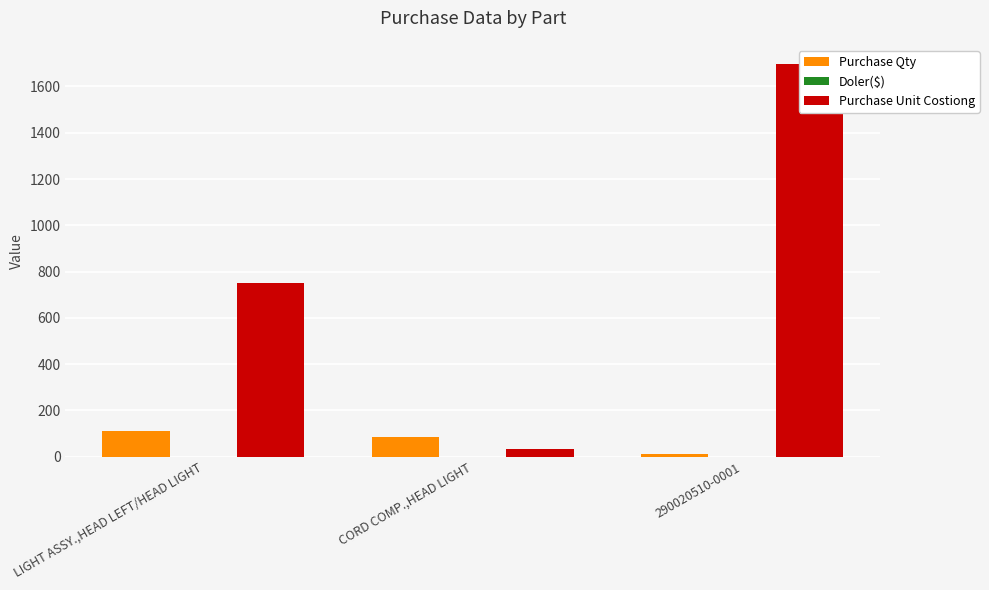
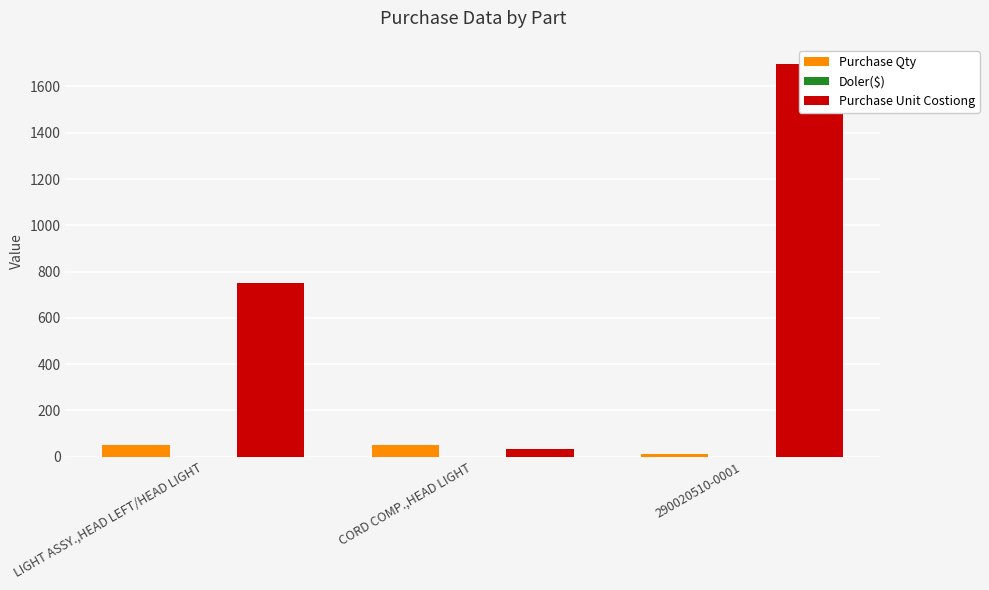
Purchase Qty, LIGHT ASSY.,HEAD LEFT/HEAD LIGHT: 110 -> 50
Purchase Qty, CORD COMP.,HEAD LIGHT: 90 -> 50
